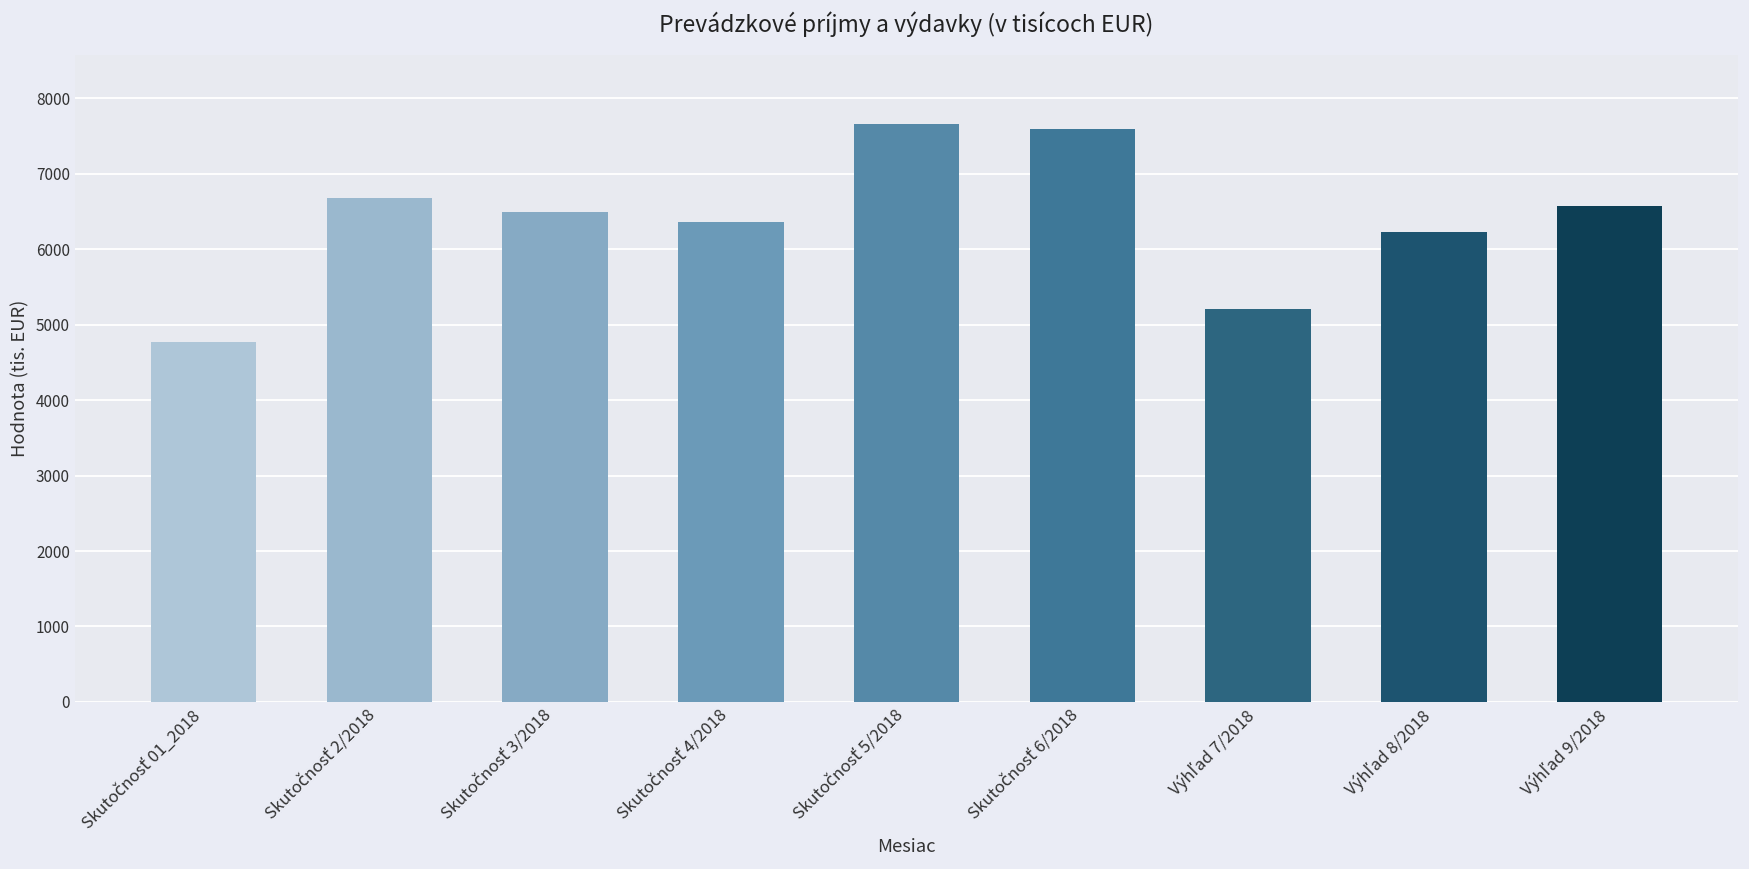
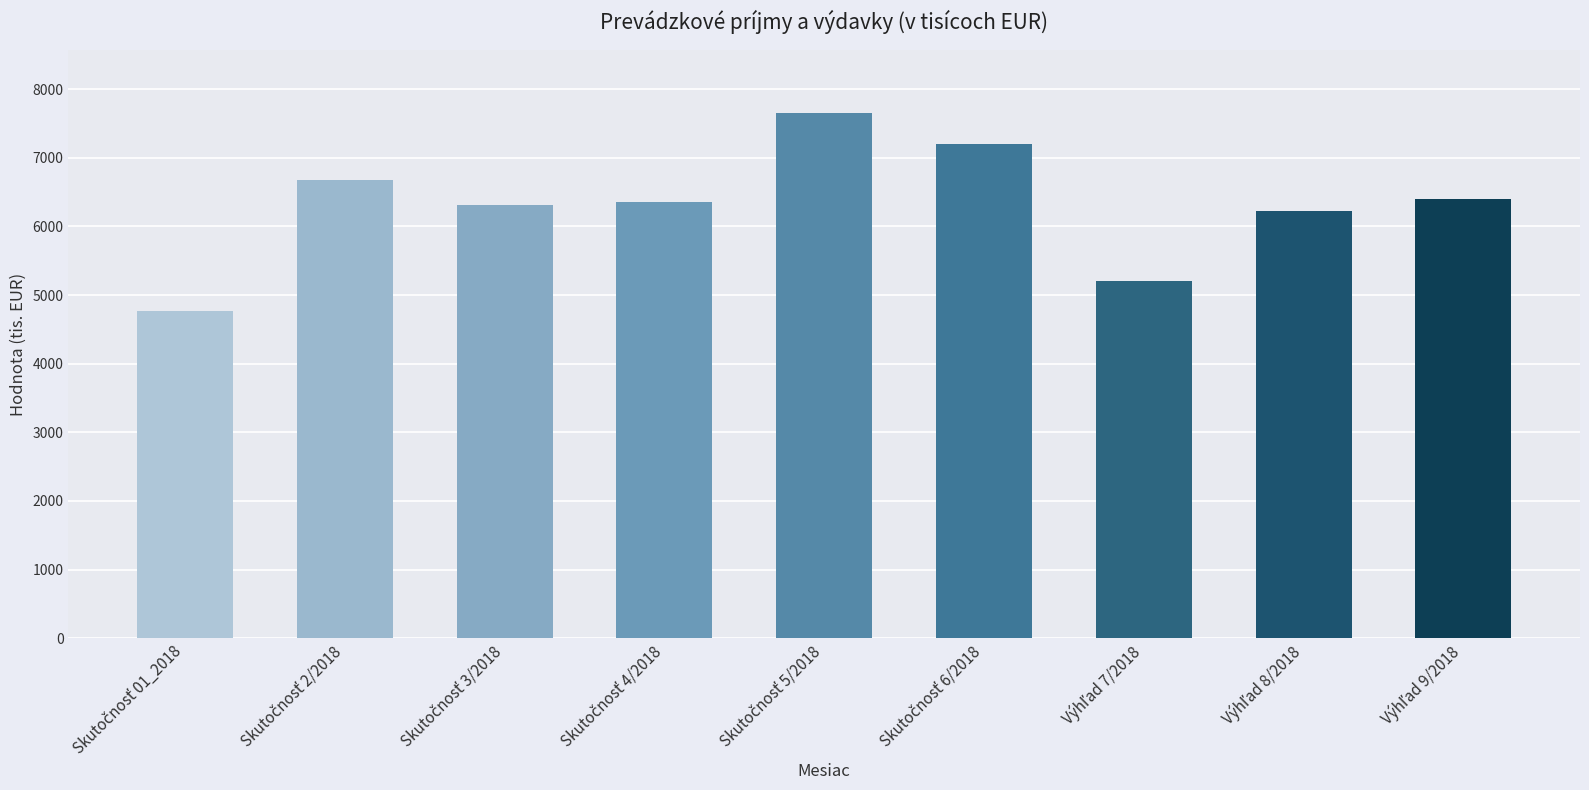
Skutočnosť 3/2018: 6500 -> 6300
Skutočnosť 6/2018: 7600 -> 7200
Výhľad 9/2018: 6600 -> 6400
